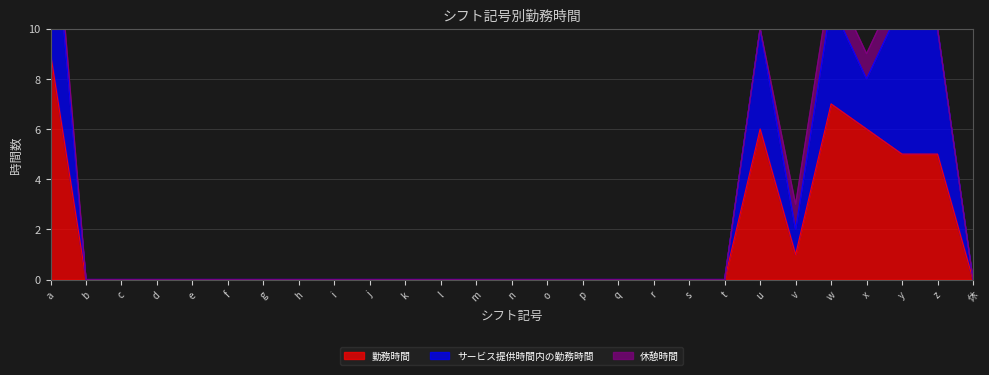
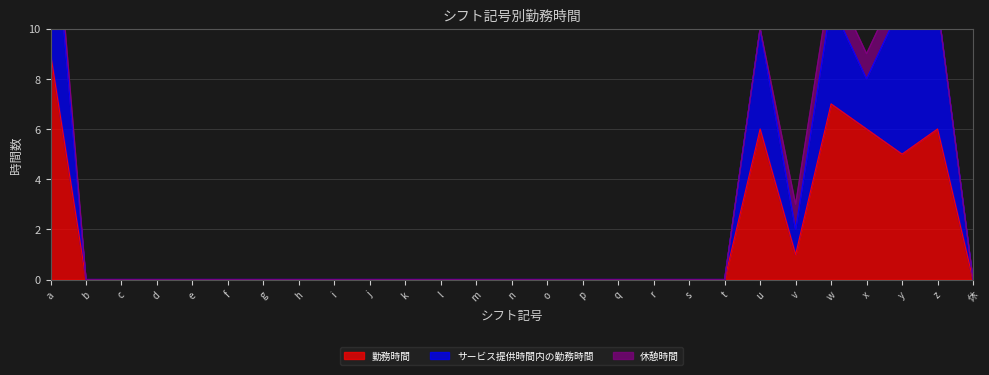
勤務時間, z: 5 -> 6
